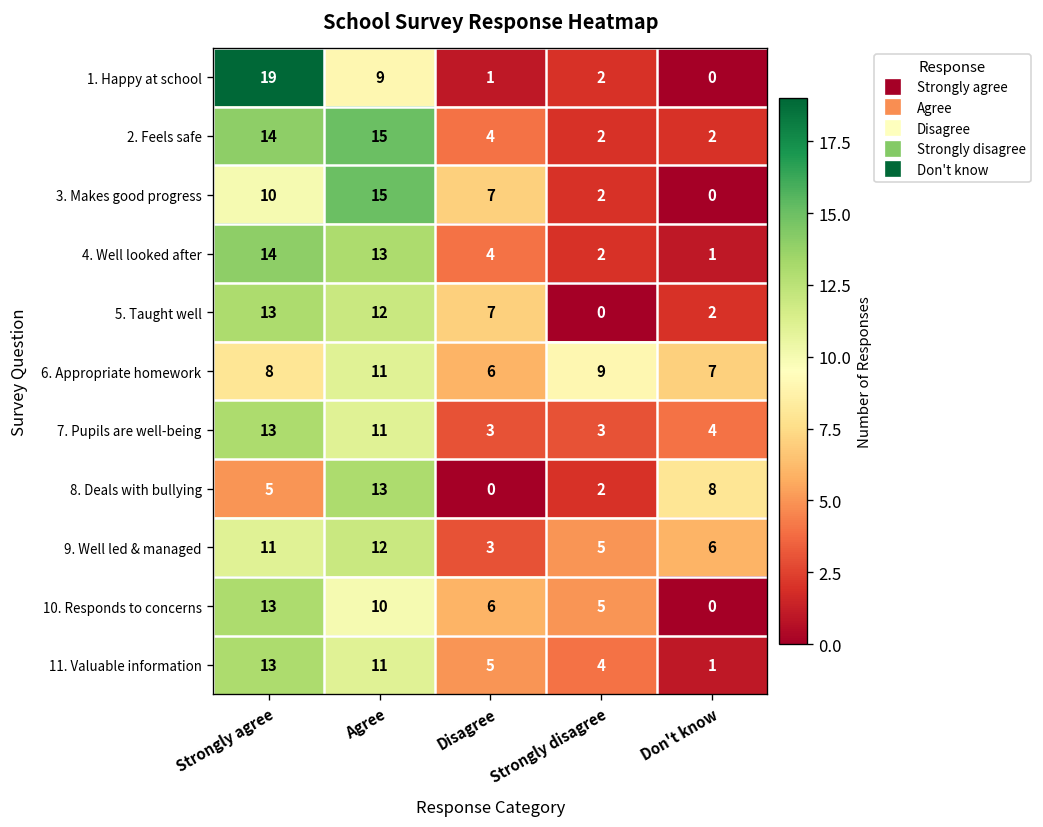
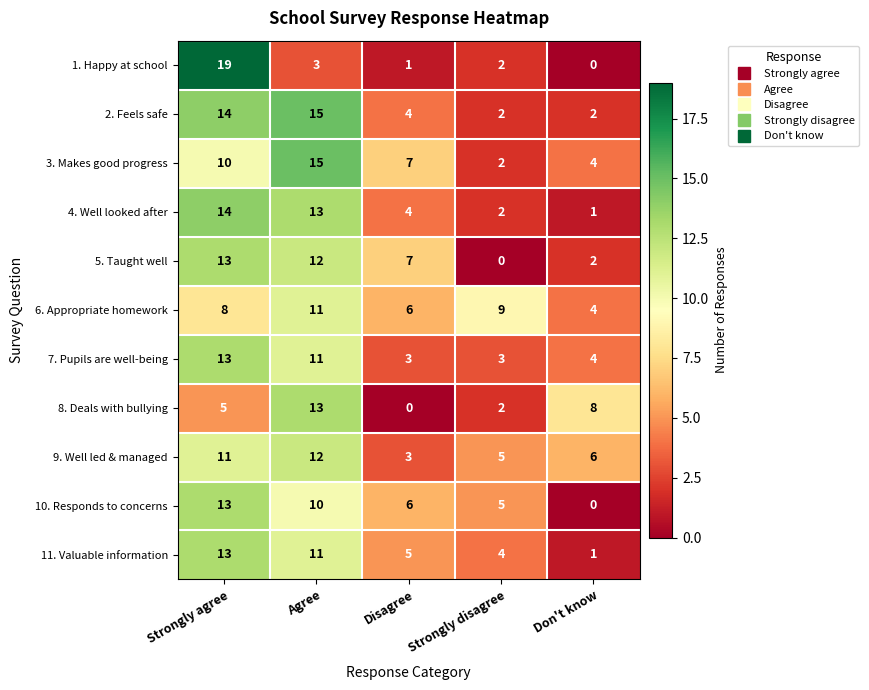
1. Happy at school, Agree: 9 -> 3
3. Makes good progress, Don't know: 0 -> 4
6. Appropriate homework, Don't know: 7 -> 4
